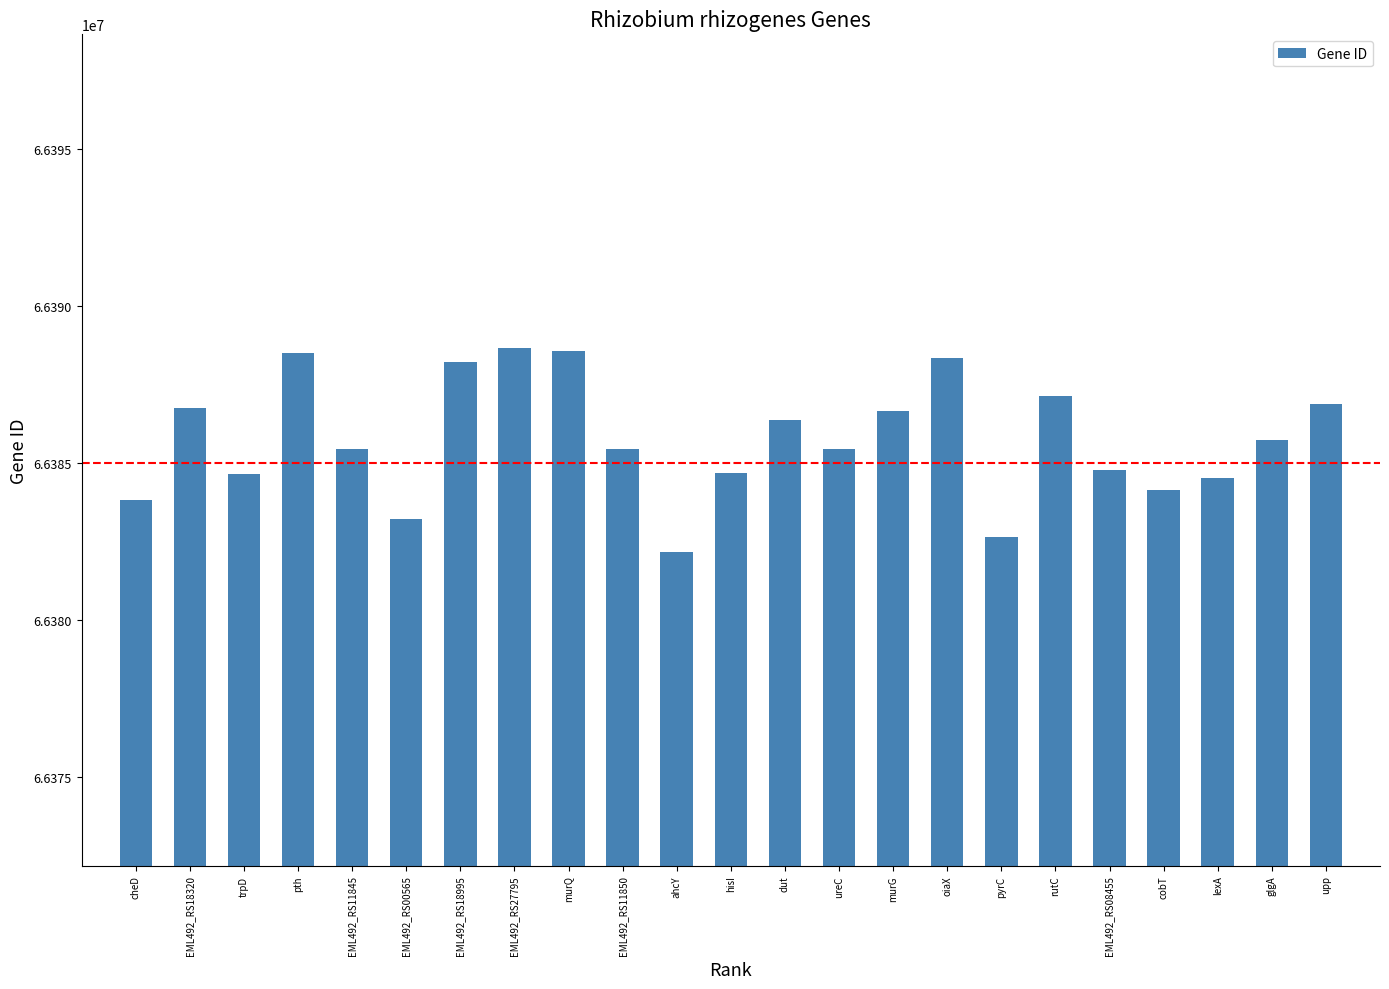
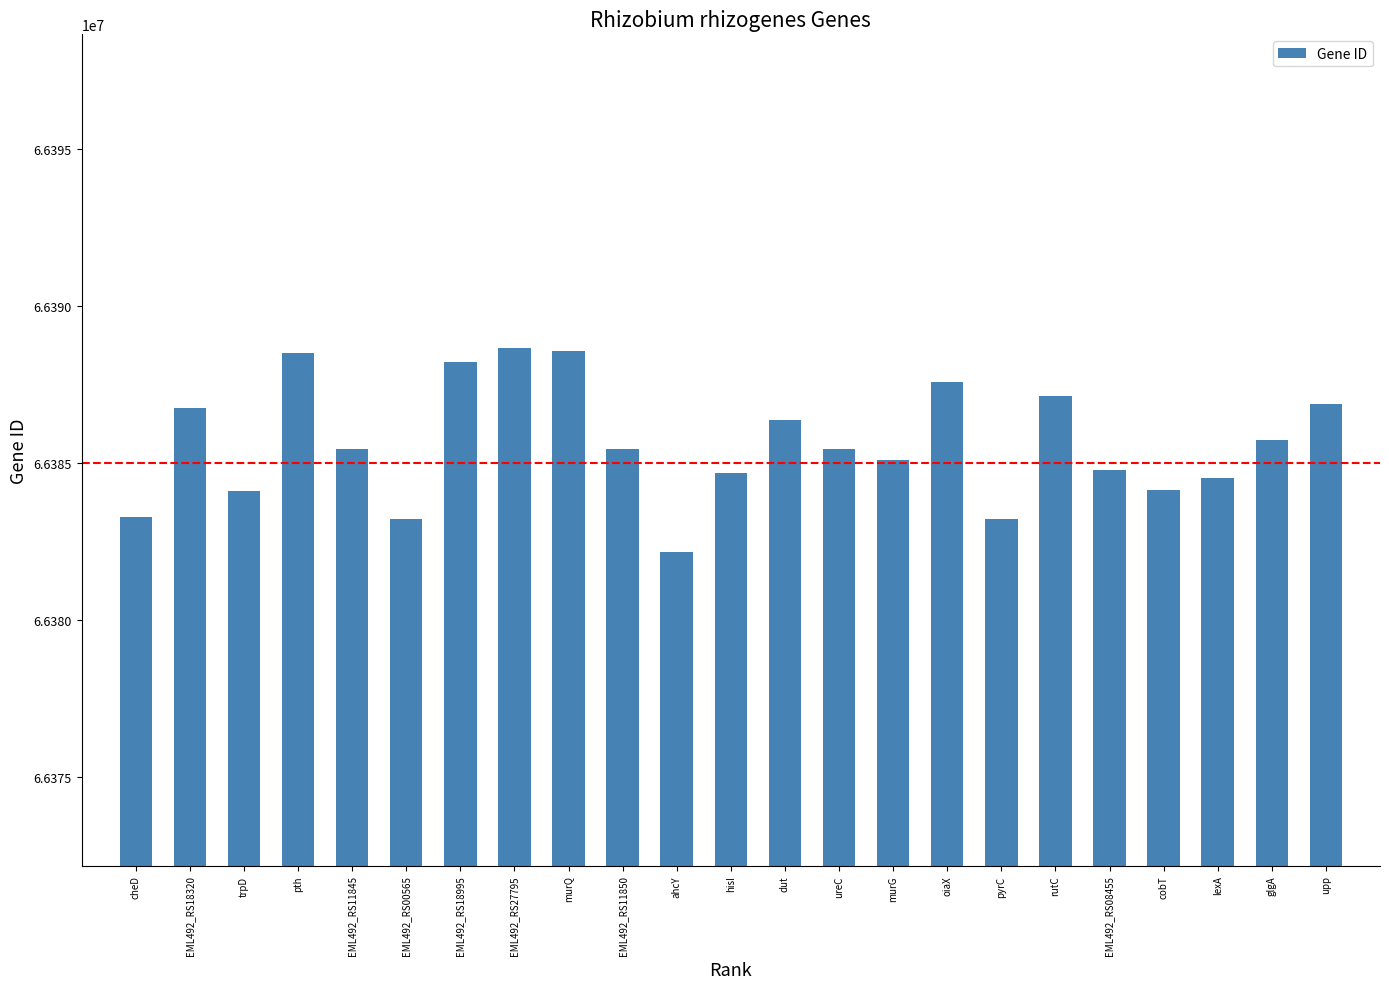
cheD: 66383800 -> 66383300
trpD: 66384700 -> 66384100
murG: 66386700 -> 66385100
oiaX: 66388300 -> 66387600
pyrC: 66382700 -> 66383200
